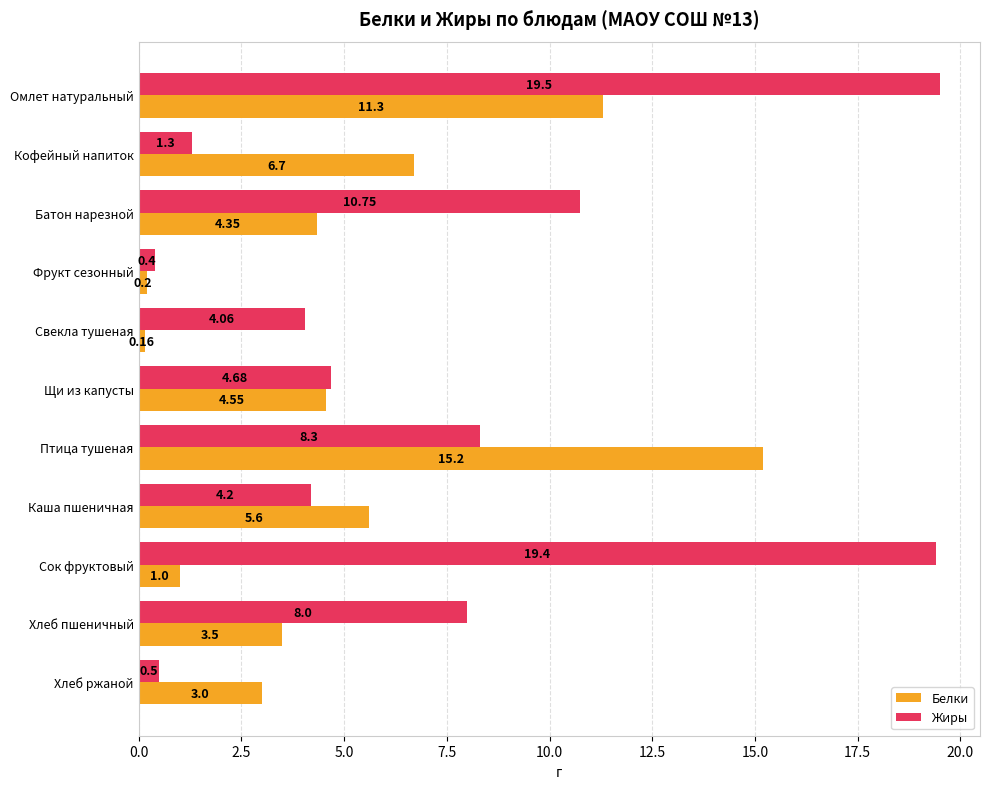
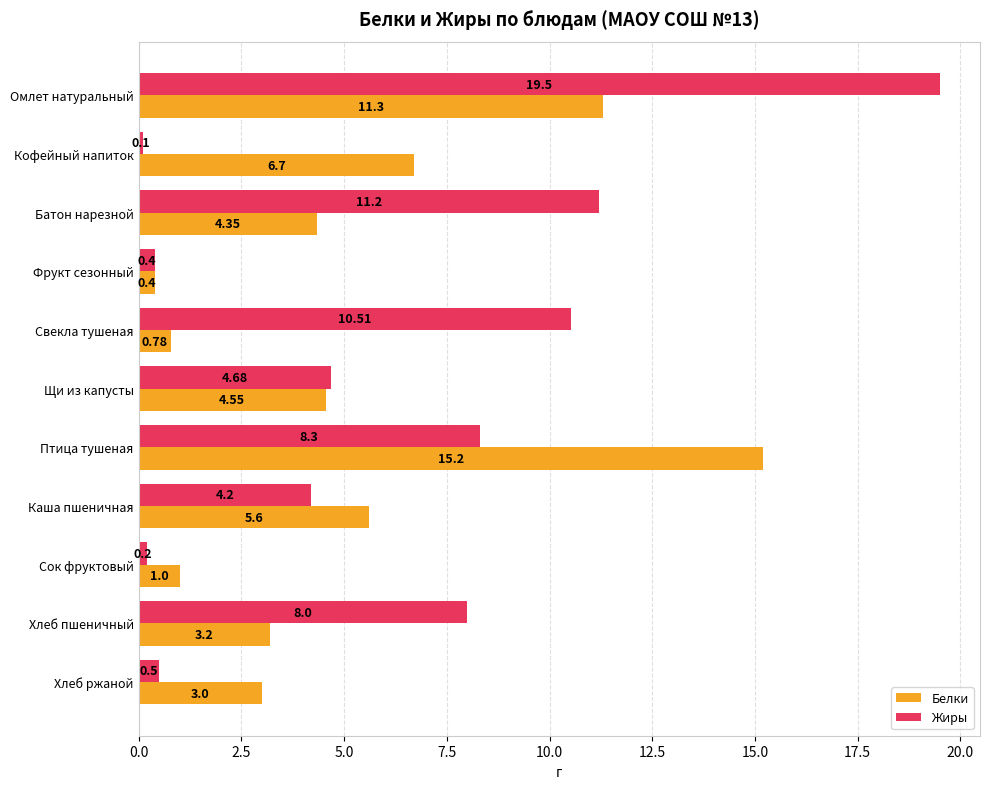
Жиры, Кофейный напиток: 1.3 -> 0.1
Жиры, Батон нарезной: 10.75 -> 11.2
Белки, Фрукт сезонный: 0.2 -> 0.4
Жиры, Свекла тушеная: 4.06 -> 10.51
Белки, Свекла тушеная: 0.16 -> 0.78
Жиры, Сок фруктовый: 19.4 -> 0.2
Белки, Хлеб пшеничный: 3.5 -> 3.2
